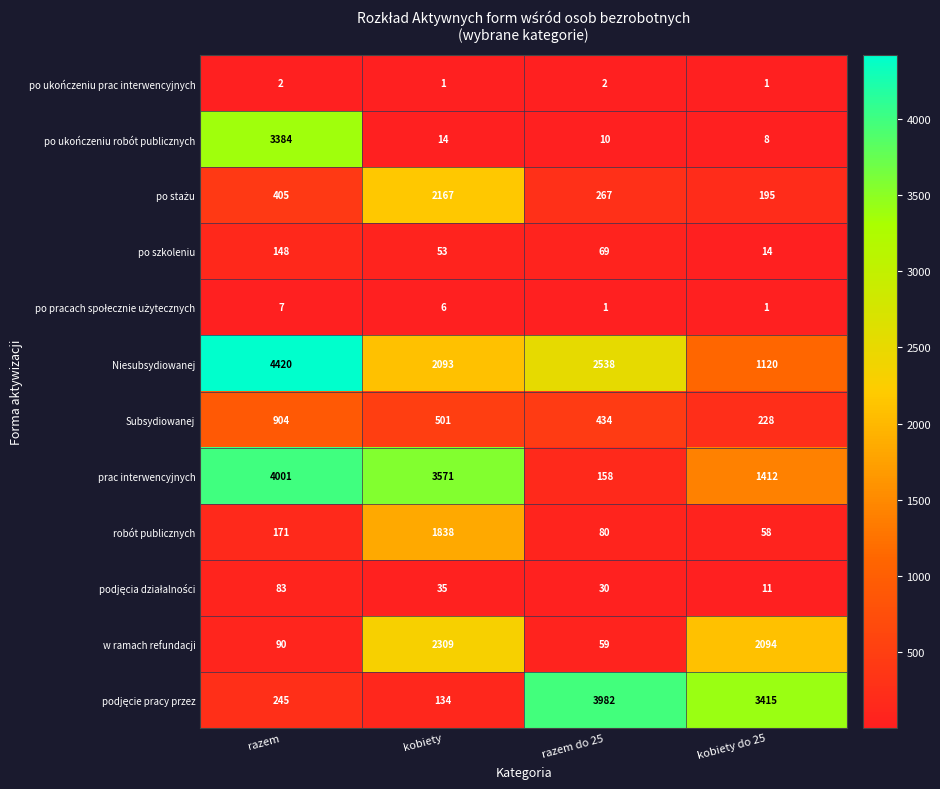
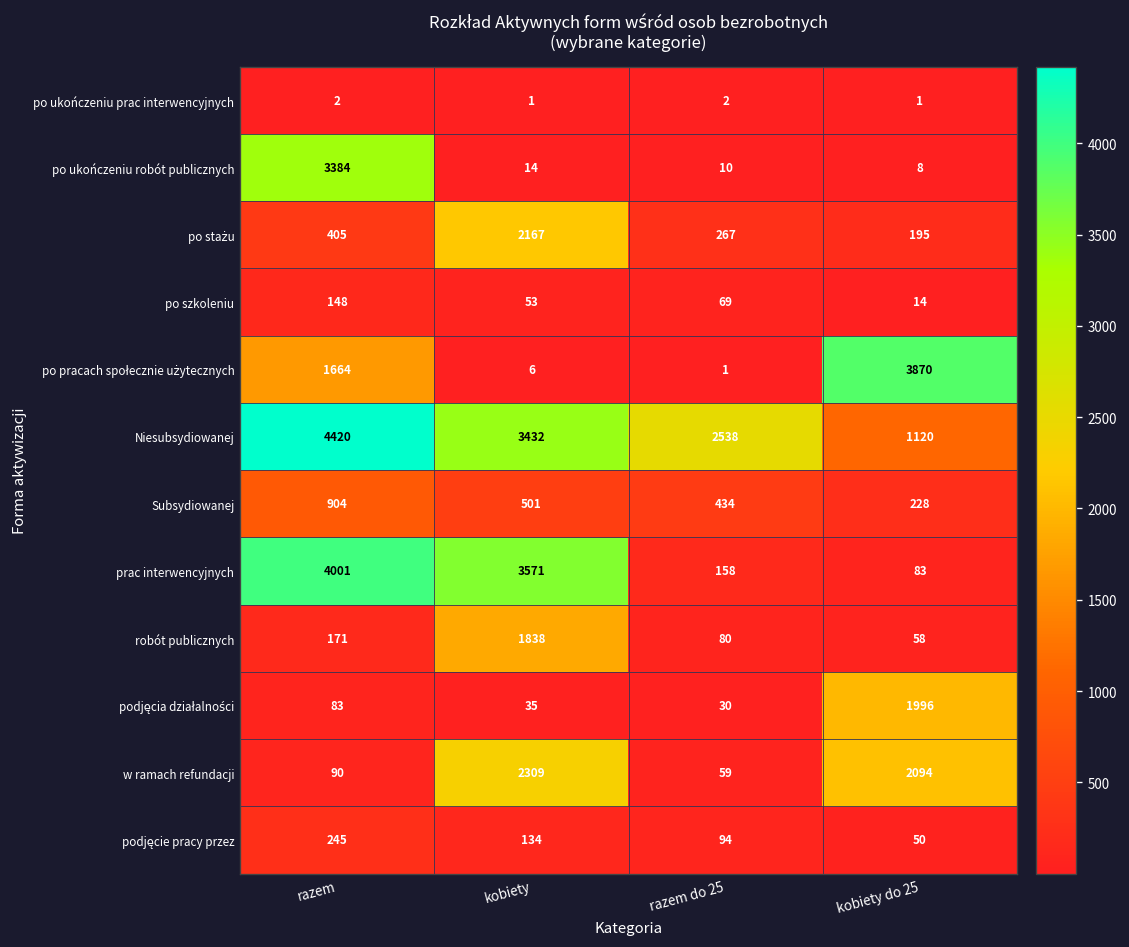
po pracach społecznie użytecznych, razem: 7 -> 1664
po pracach społecznie użytecznych, kobiety do 25: 1 -> 3870
Niesubsydiowanej, kobiety: 2093 -> 3432
prac interwencyjnych, kobiety do 25: 1412 -> 83
podjęcia działalności, kobiety do 25: 11 -> 1996
podjęcie pracy przez, razem do 25: 3982 -> 94
podjęcie pracy przez, kobiety do 25: 3415 -> 50
